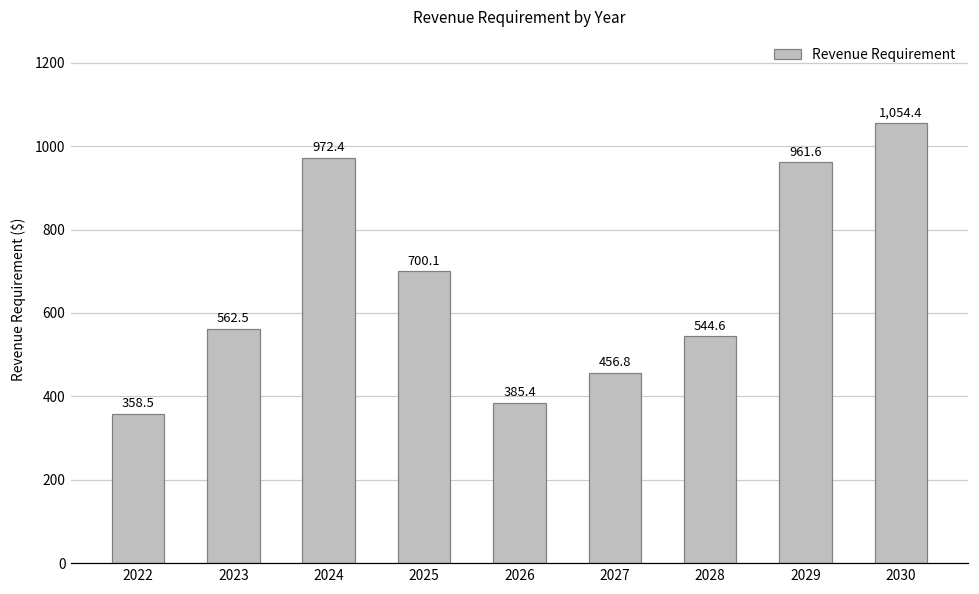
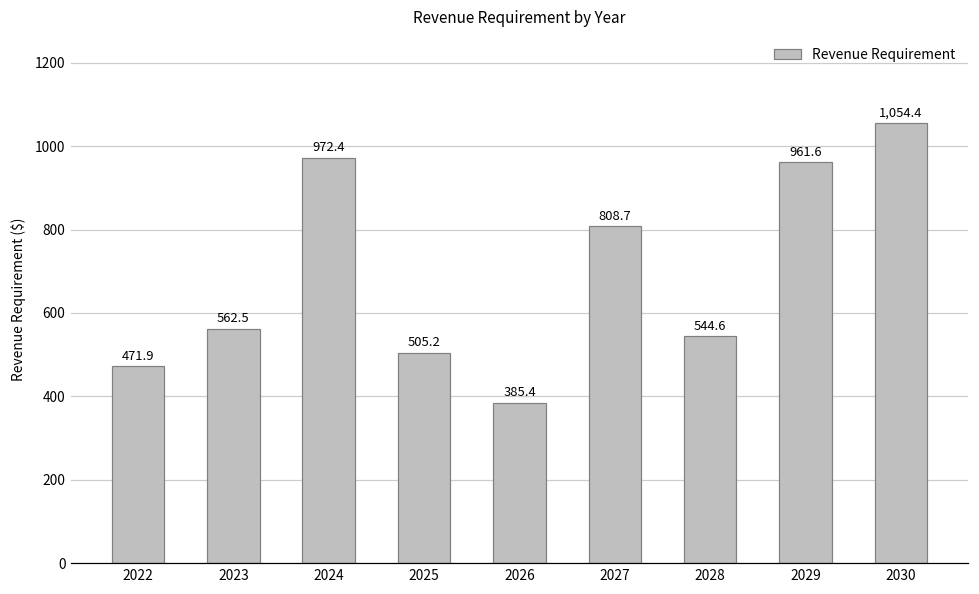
2022: 358.5 -> 471.9
2025: 700.1 -> 505.2
2027: 456.8 -> 808.7
